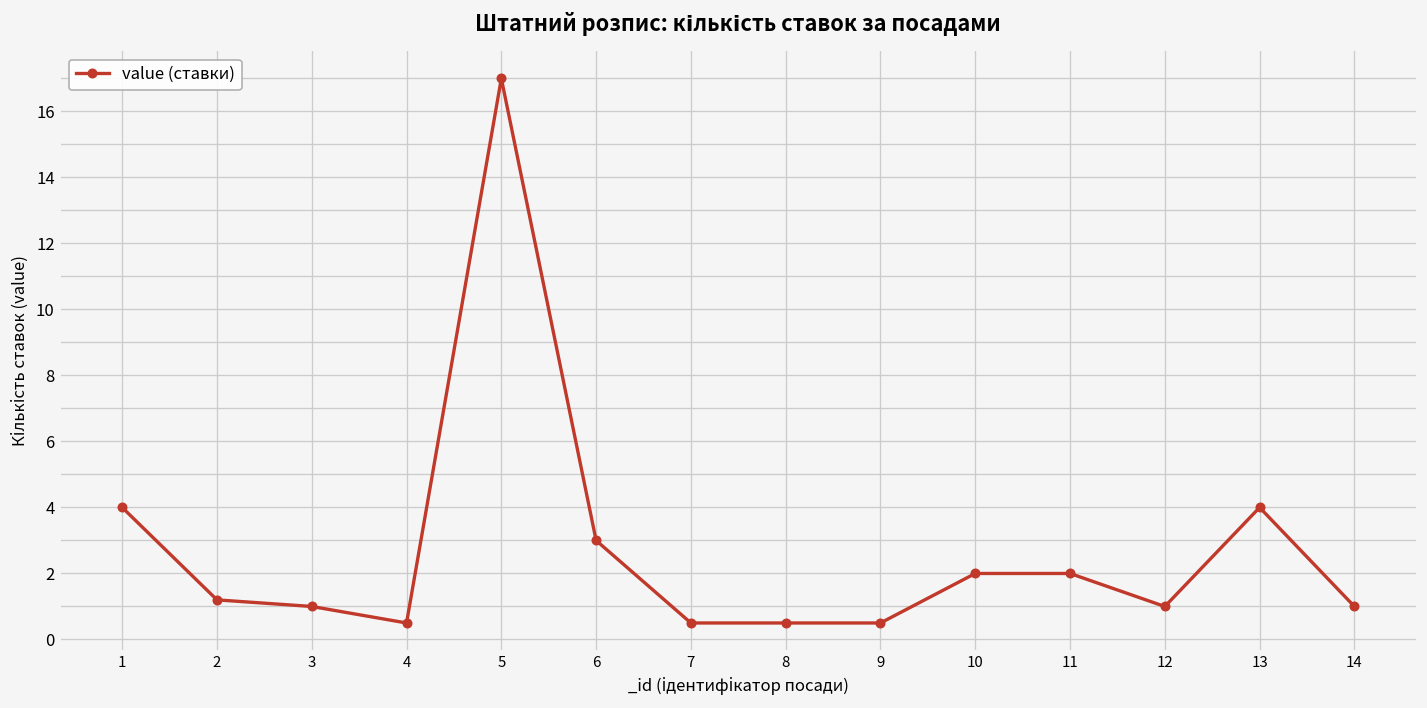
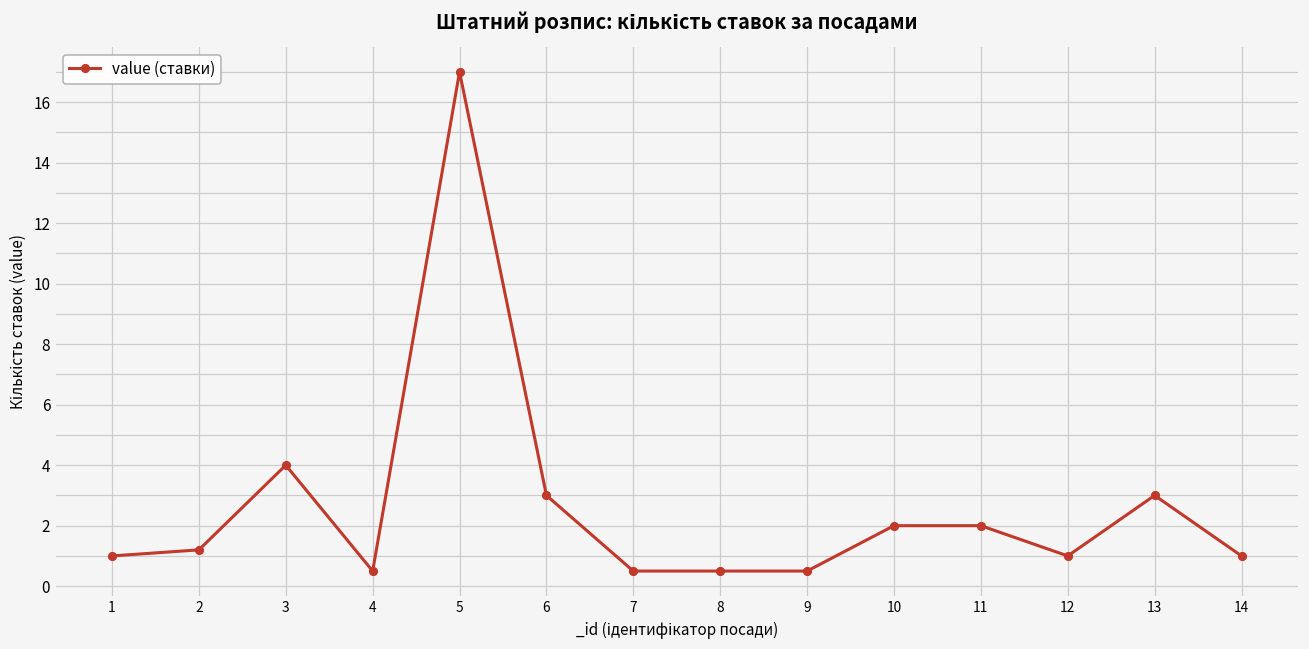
1: 4 -> 1
3: 1 -> 4
13: 4 -> 3
